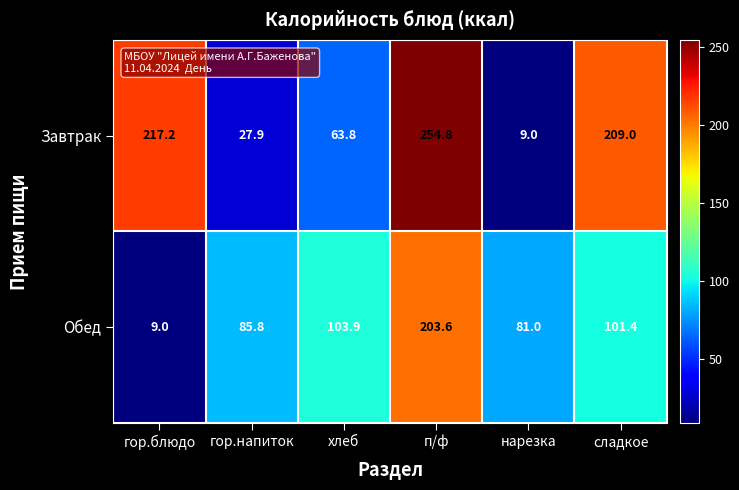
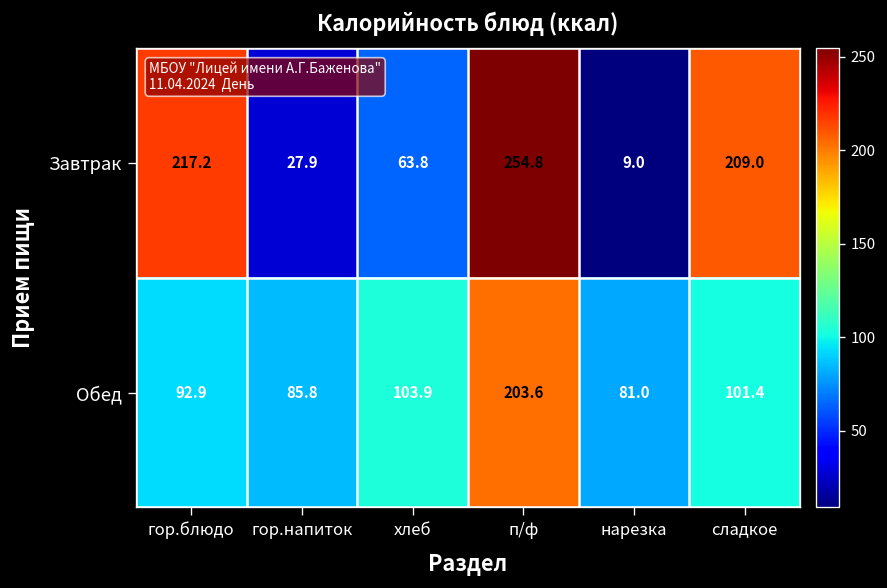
Обед, гор.блюдо: 9.0 -> 92.9
